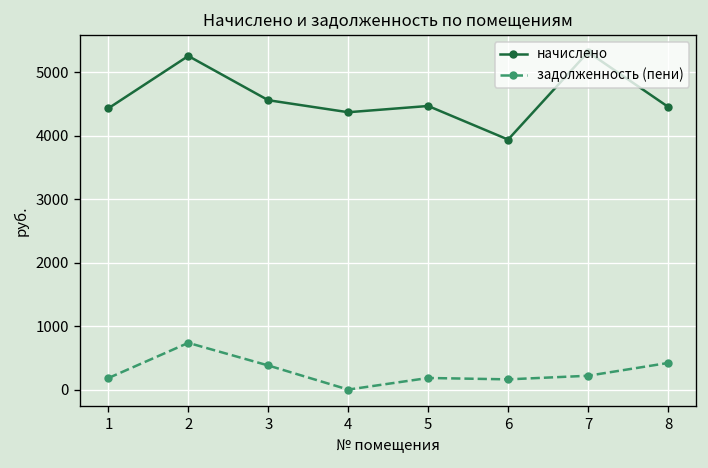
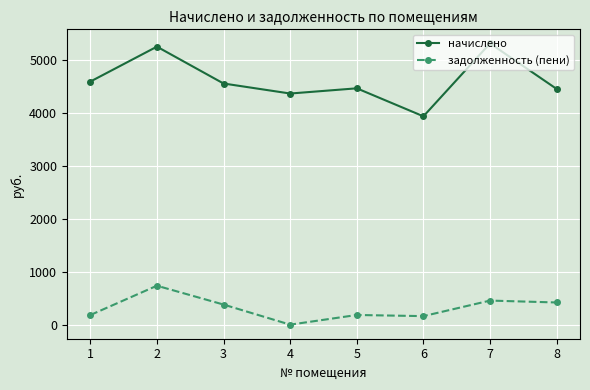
начислено, 1: 4400 -> 4600
задолженность (пени), 7: 200 -> 500
